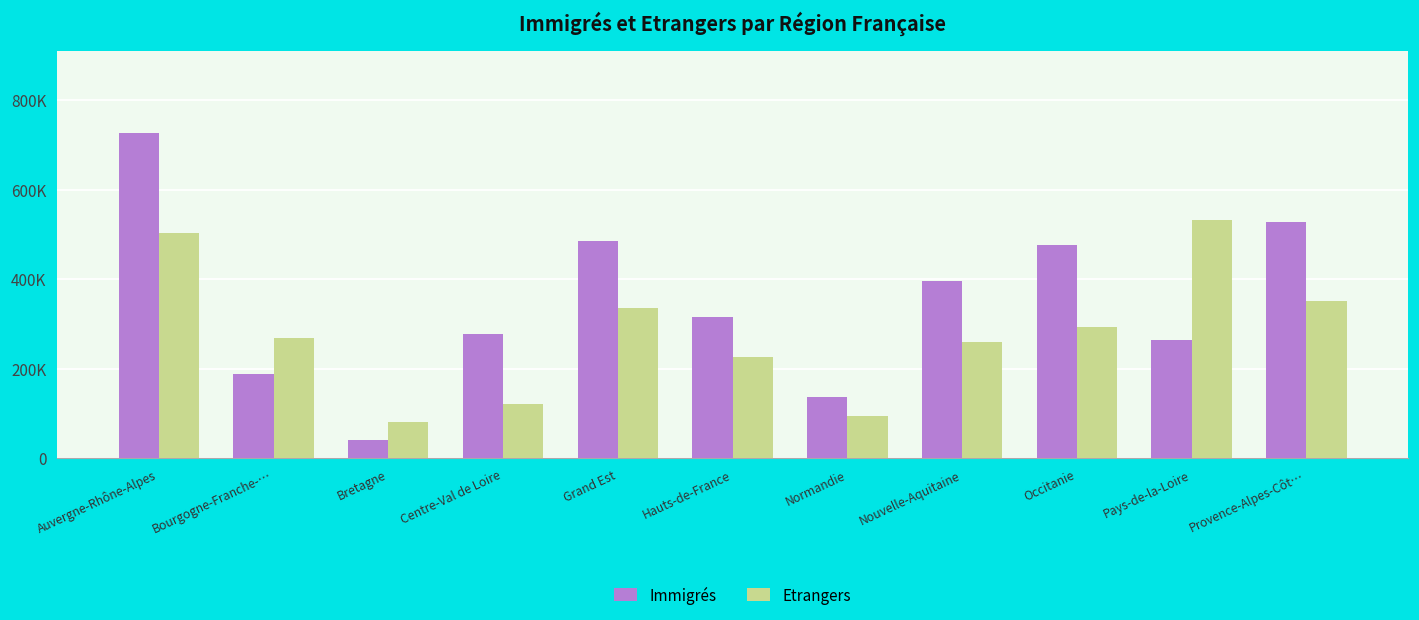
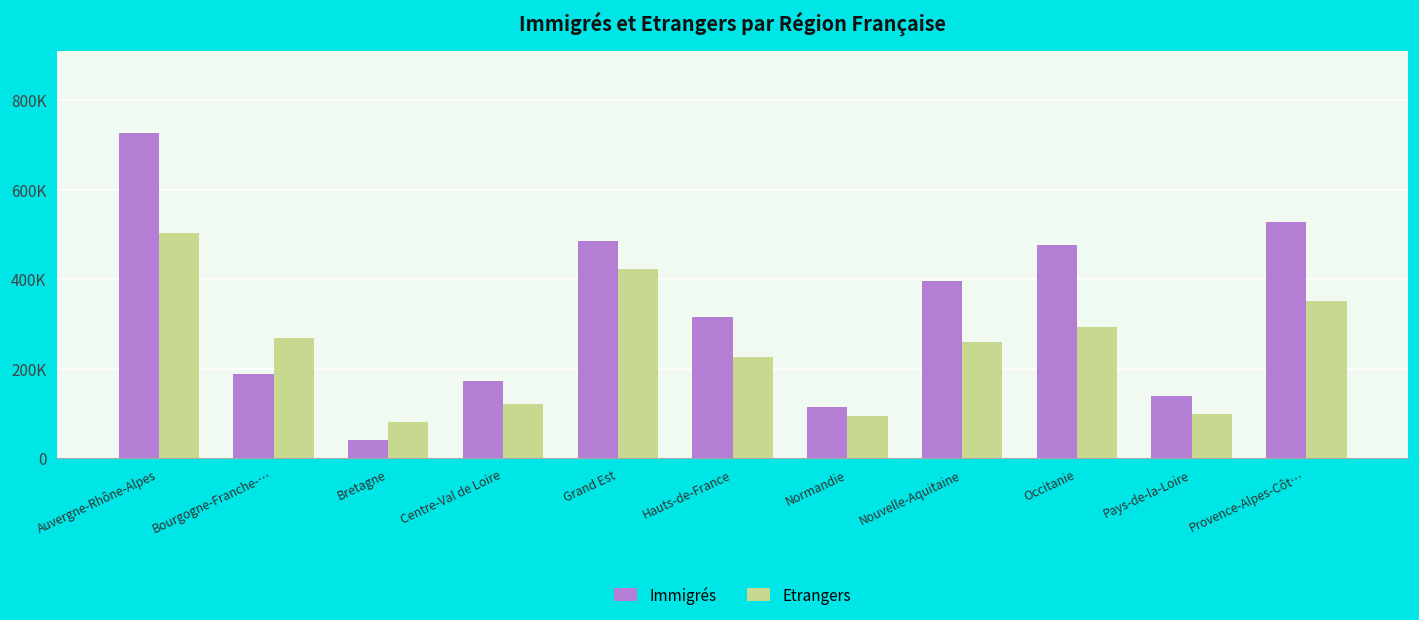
Immigrés, Centre-Val de Loire: 280000 -> 170000
Etrangers, Grand Est: 340000 -> 420000
Immigrés, Normandie: 140000 -> 110000
Immigrés, Pays-de-la-Loire: 260000 -> 140000
Etrangers, Pays-de-la-Loire: 530000 -> 100000
